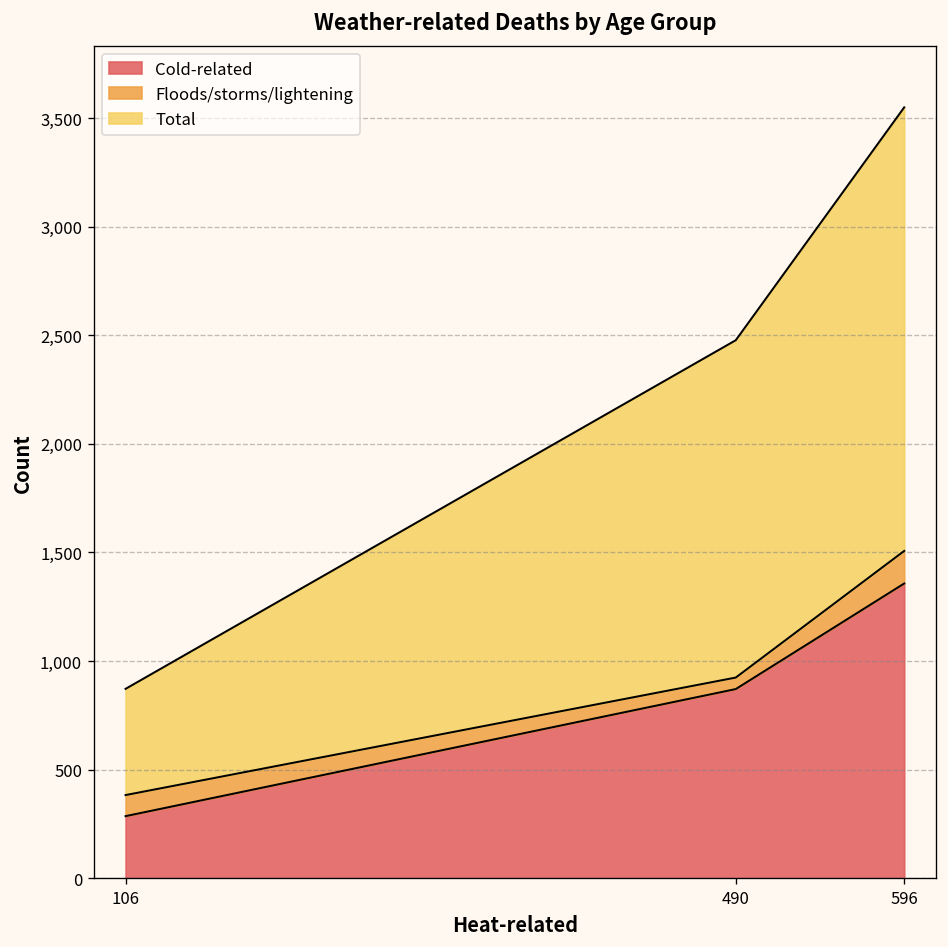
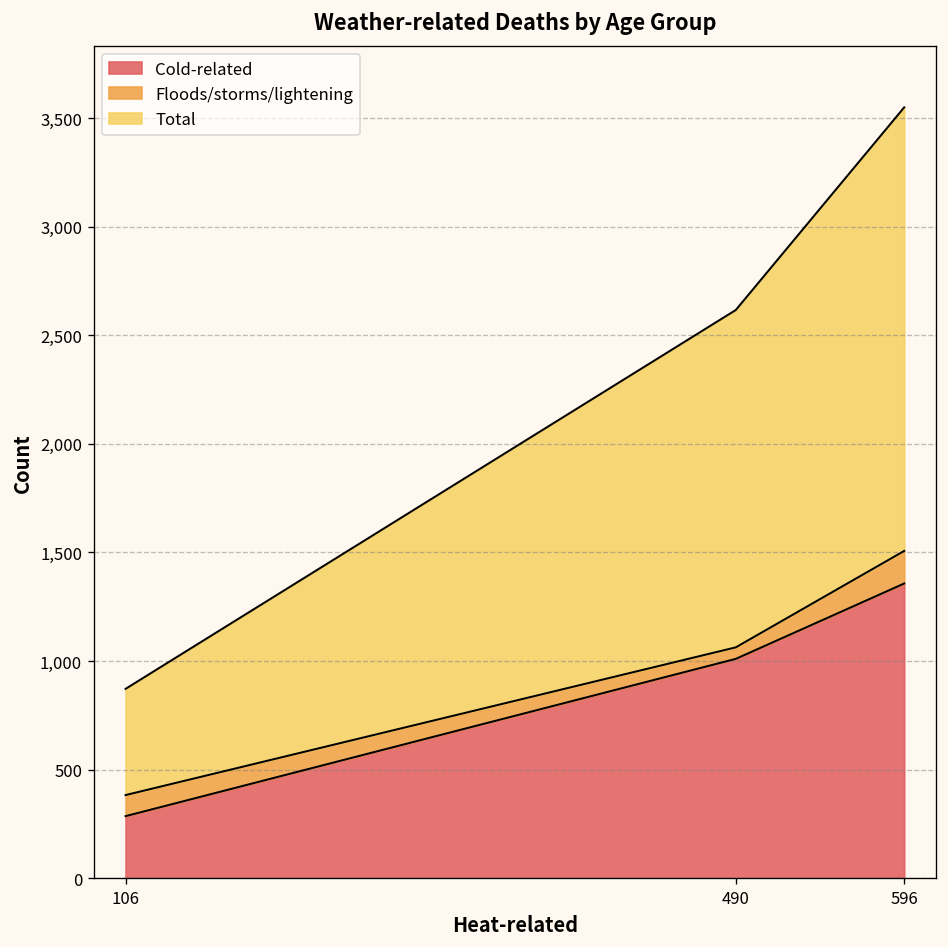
Cold-related, 490: 870 -> 1,010
